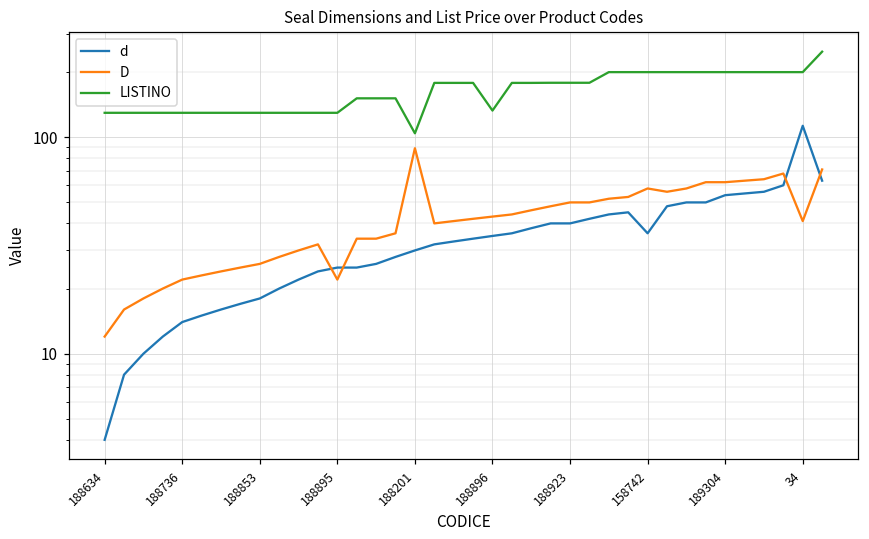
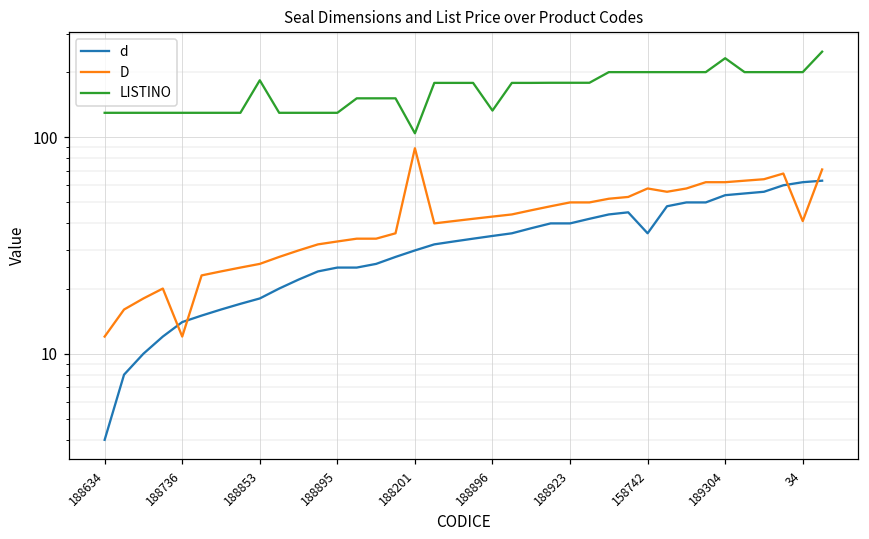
D, 188736: 22 -> 12
LISTINO, 188853: 130 -> 180
D, 188895: 22 -> 33
LISTINO, 189304: 200 -> 230
d, 34: 110 -> 62
